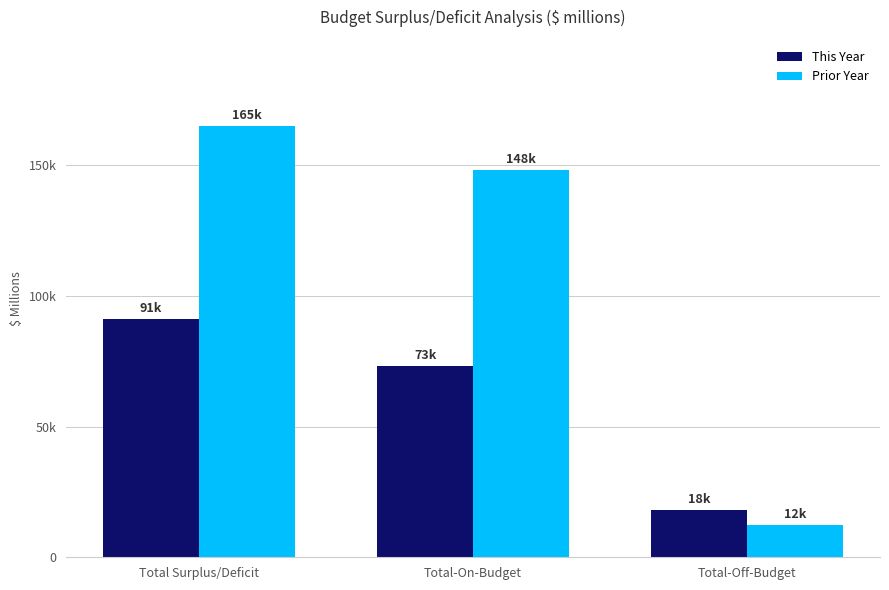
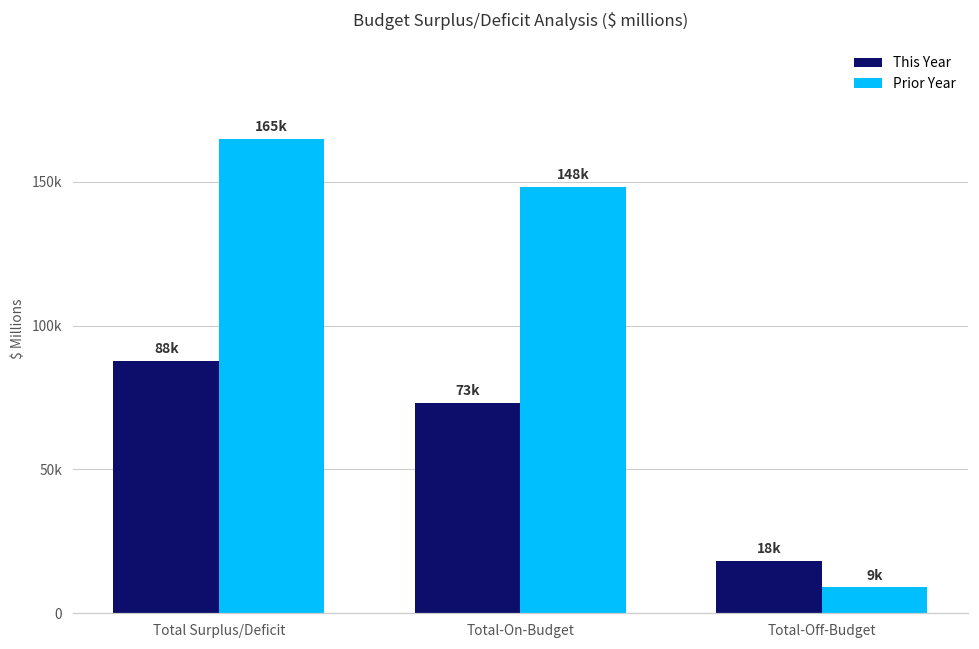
This Year, Total Surplus/Deficit: 91k -> 88k
Prior Year, Total-Off-Budget: 12k -> 9k
